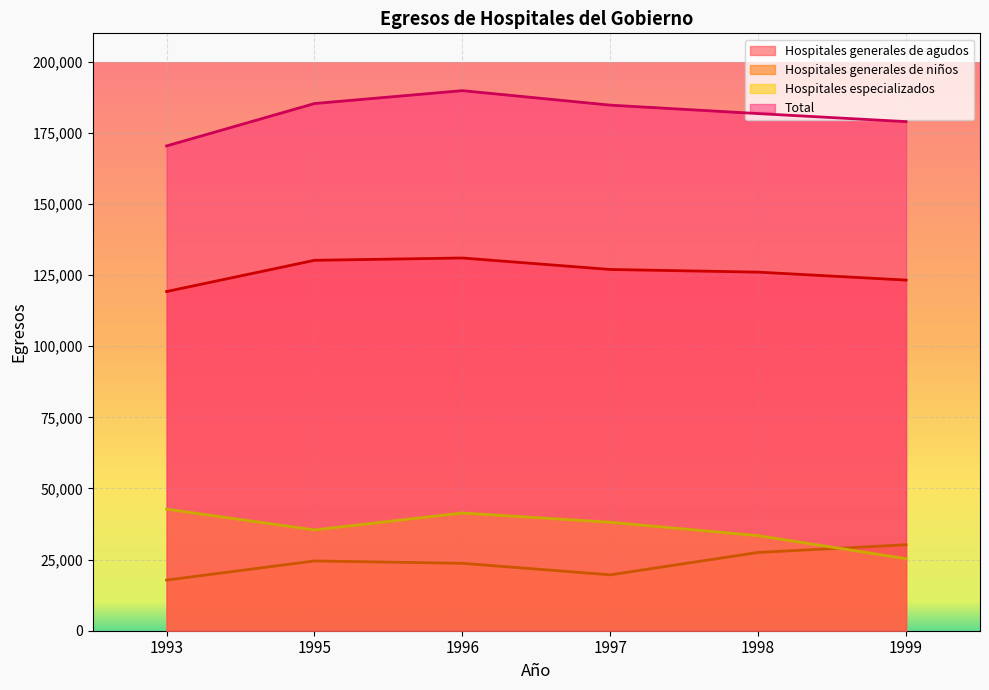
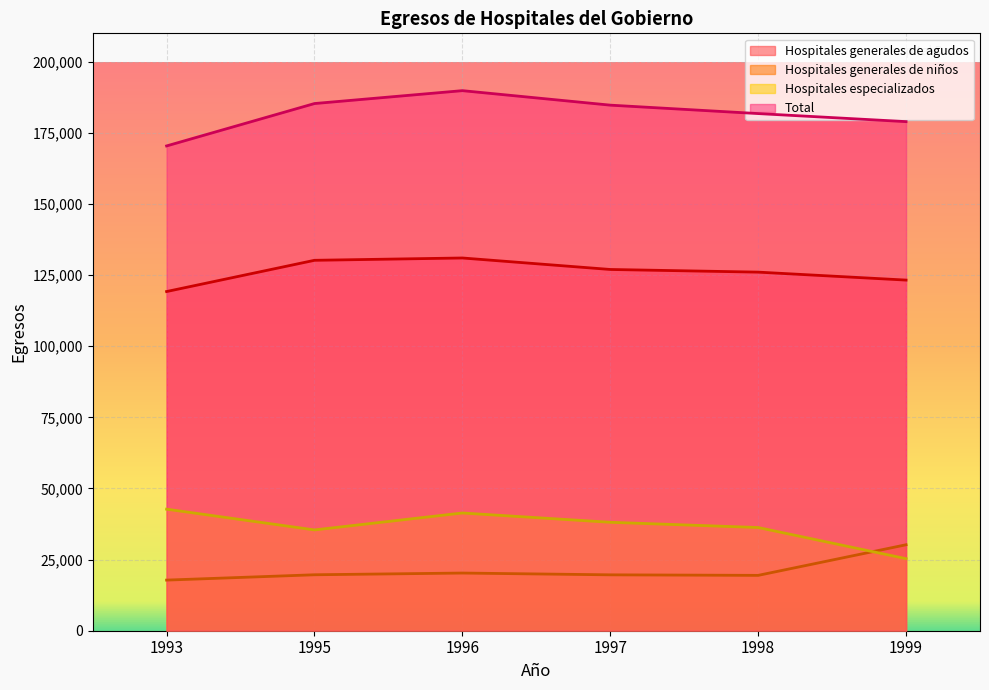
Hospitales generales de niños, 1995: 25,000 -> 20,000
Hospitales generales de niños, 1996: 24,000 -> 20,000
Hospitales generales de niños, 1998: 28,000 -> 19,000
Hospitales especializados, 1998: 33,000 -> 36,000
